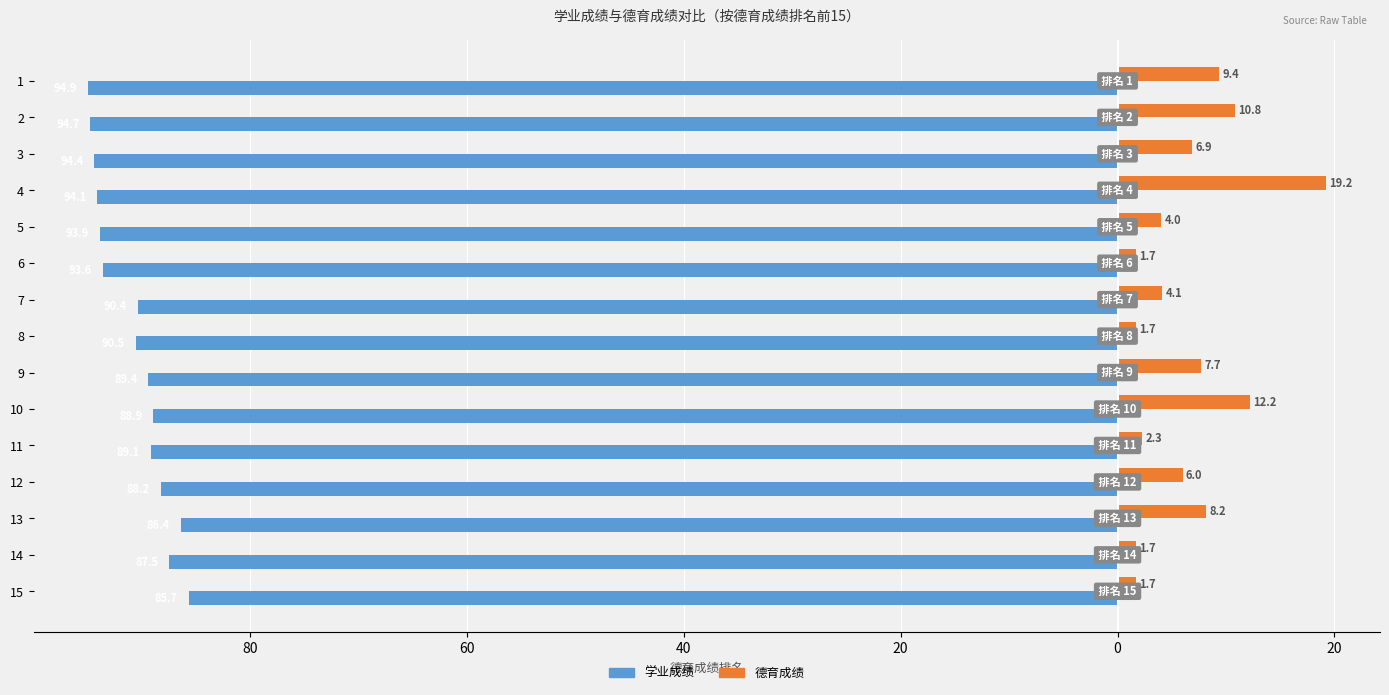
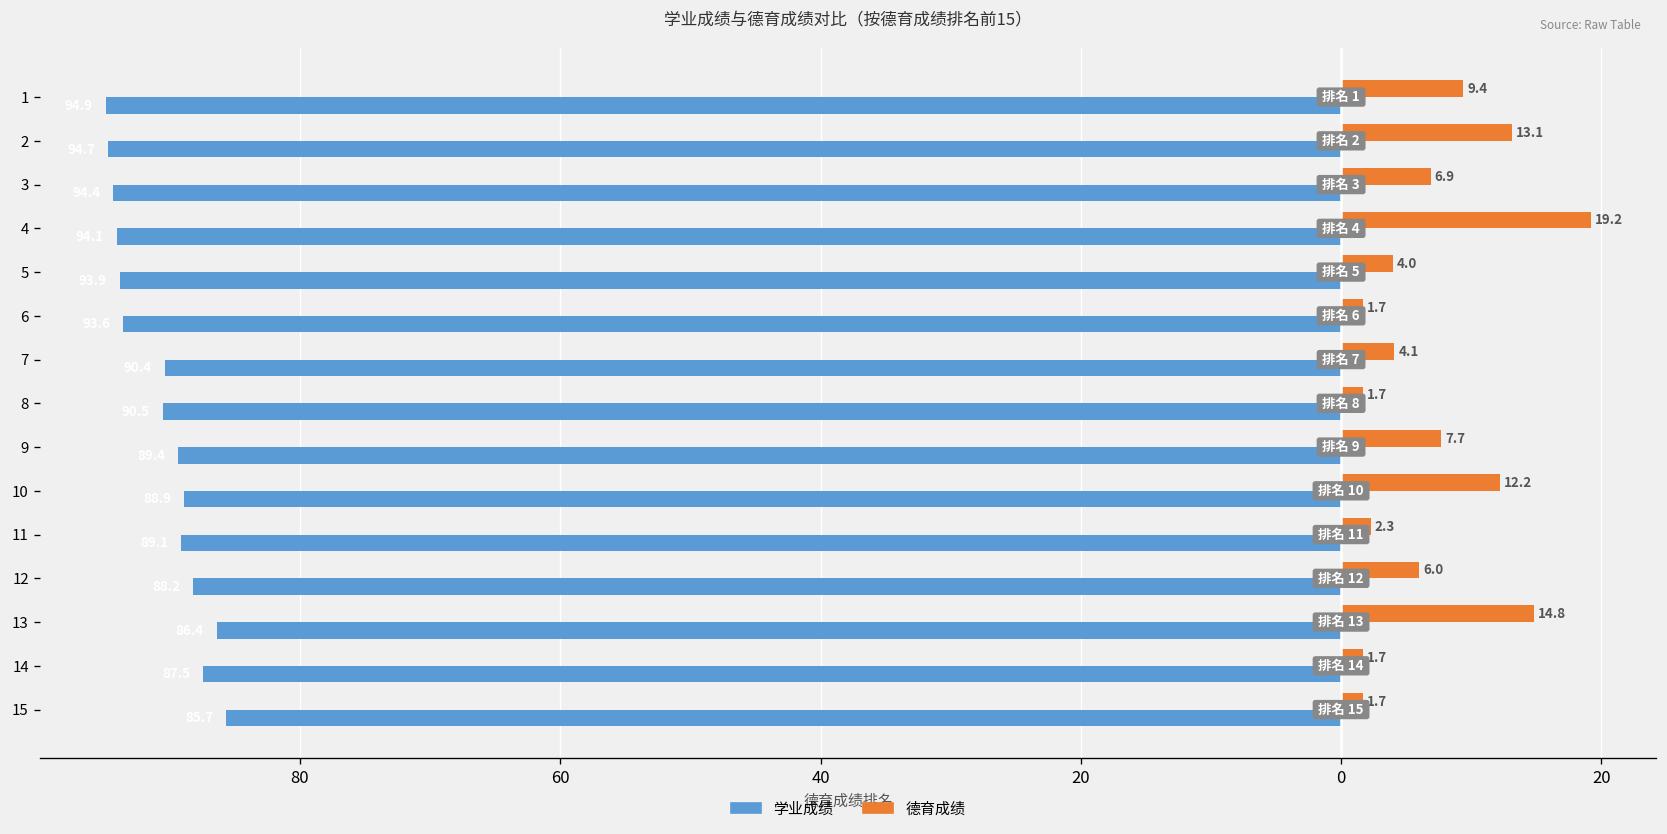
德育成绩, 2: 10.8 -> 13.1
德育成绩, 13: 8.2 -> 14.8
